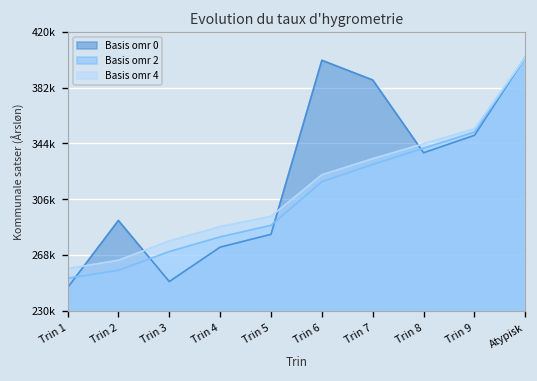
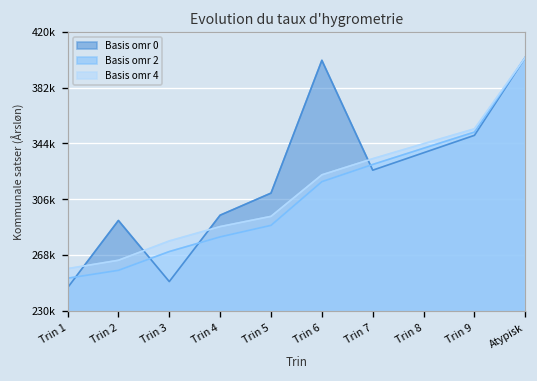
Basis omr 0, Trin 4: 273000 -> 295000
Basis omr 0, Trin 5: 282000 -> 310000
Basis omr 0, Trin 7: 387000 -> 326000
